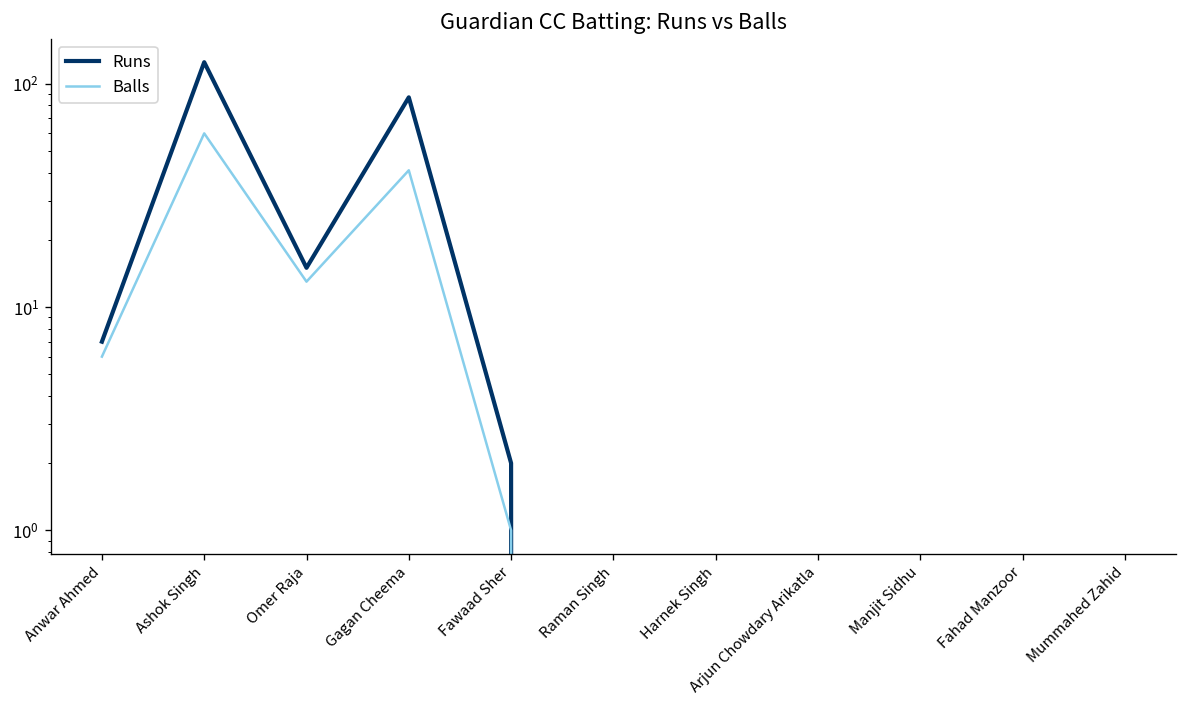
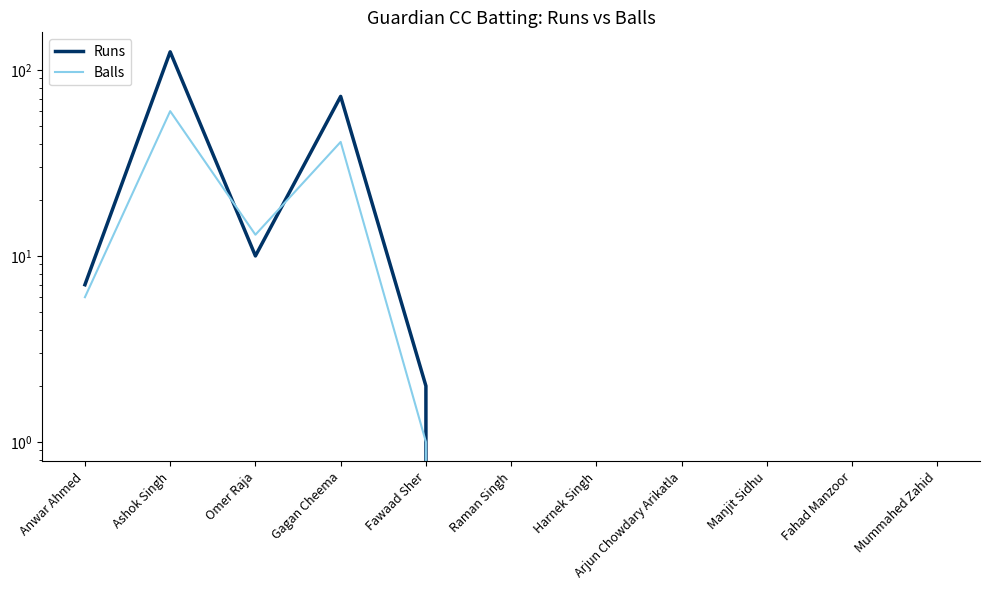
Runs, Omer Raja: 15 -> 10
Runs, Gagan Cheema: 90 -> 72
